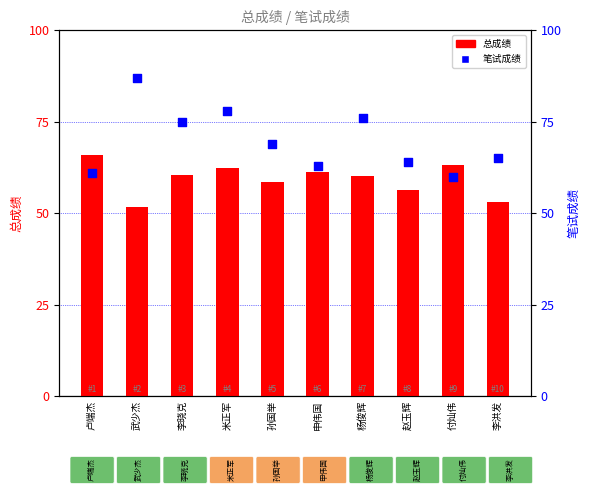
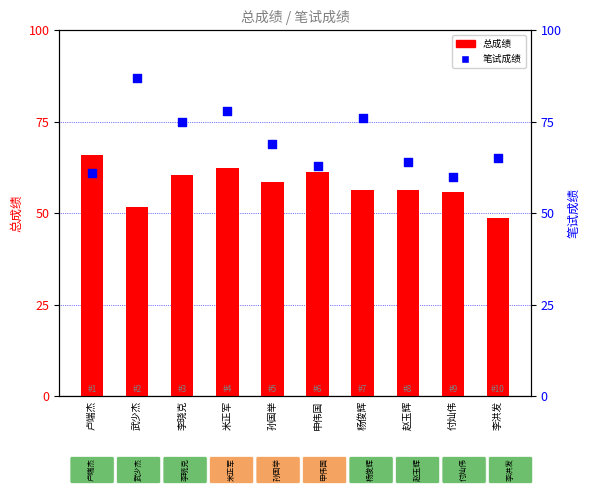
总成绩, 杨俊辉: 60 -> 56
总成绩, 付灿伟: 63 -> 56
总成绩, 李洪发: 53 -> 49
